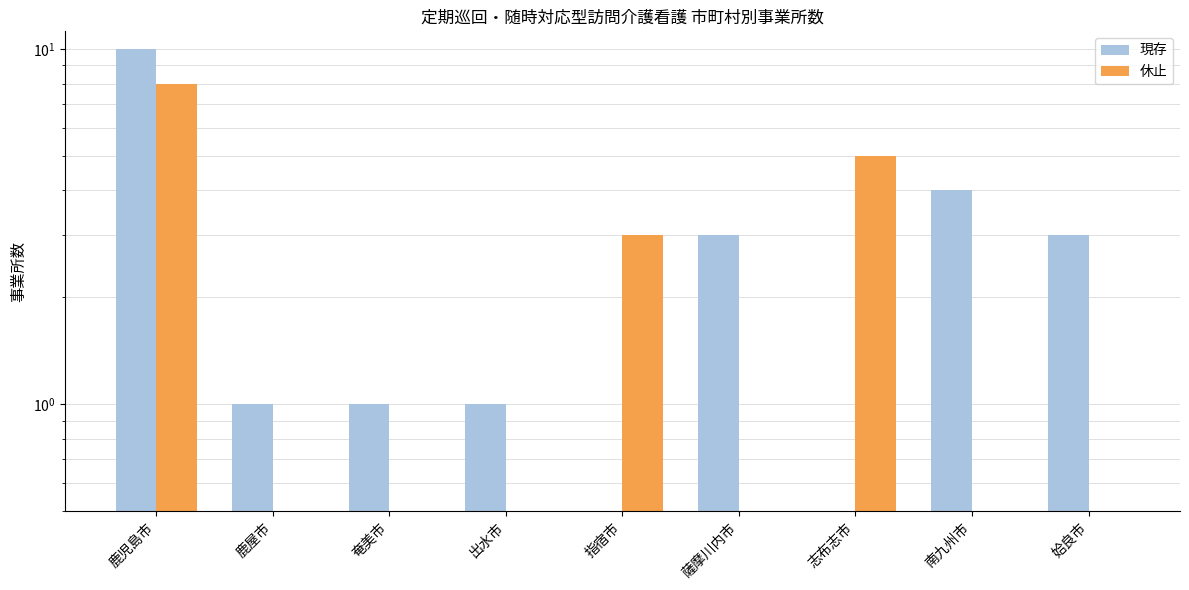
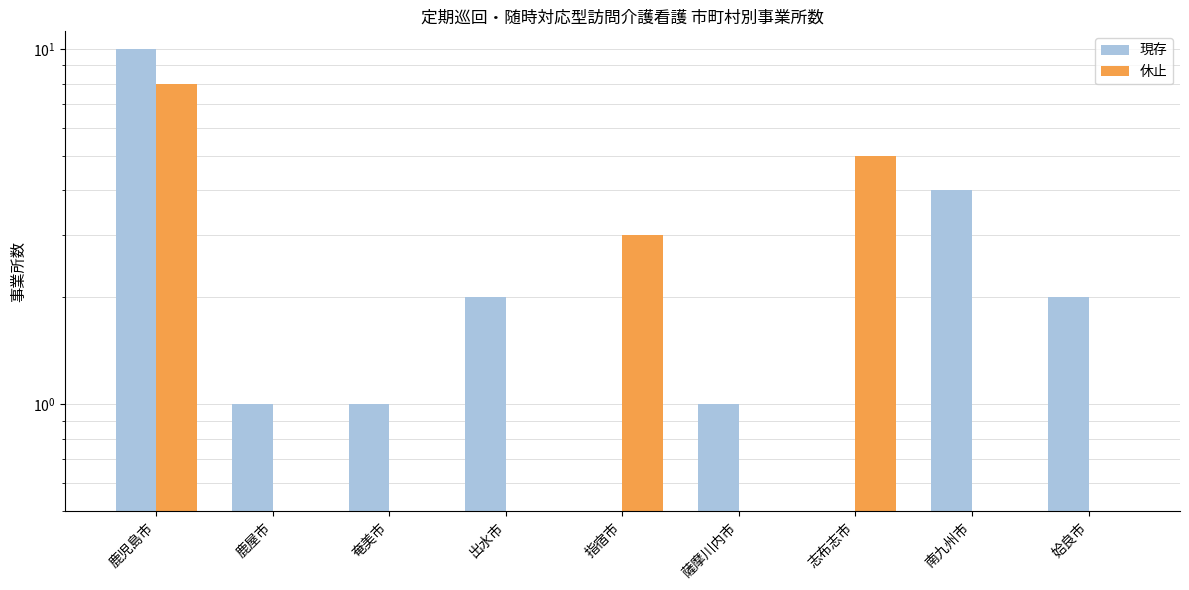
現存, 出水市: 1 -> 2
現存, 薩摩川内市: 3 -> 1
現存, 姶良市: 3 -> 2
